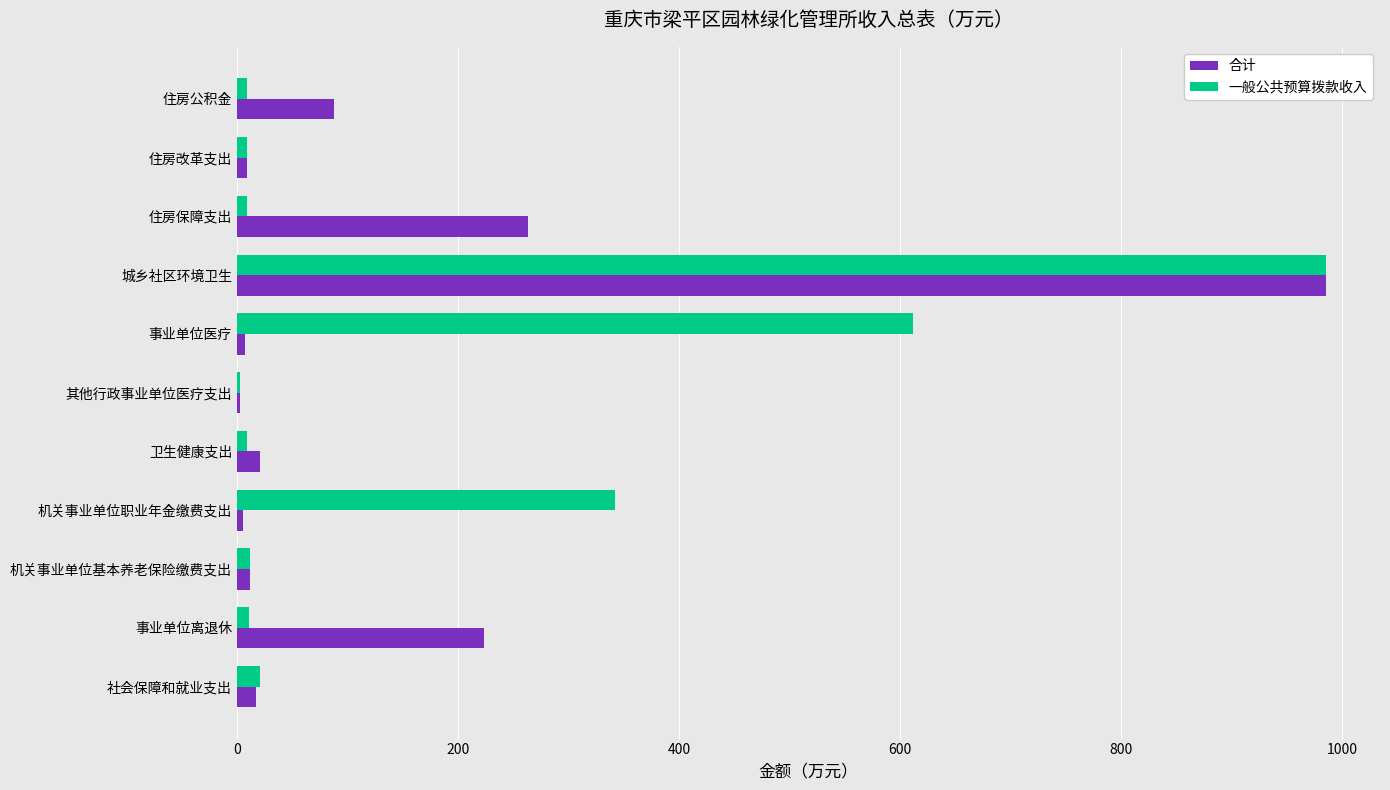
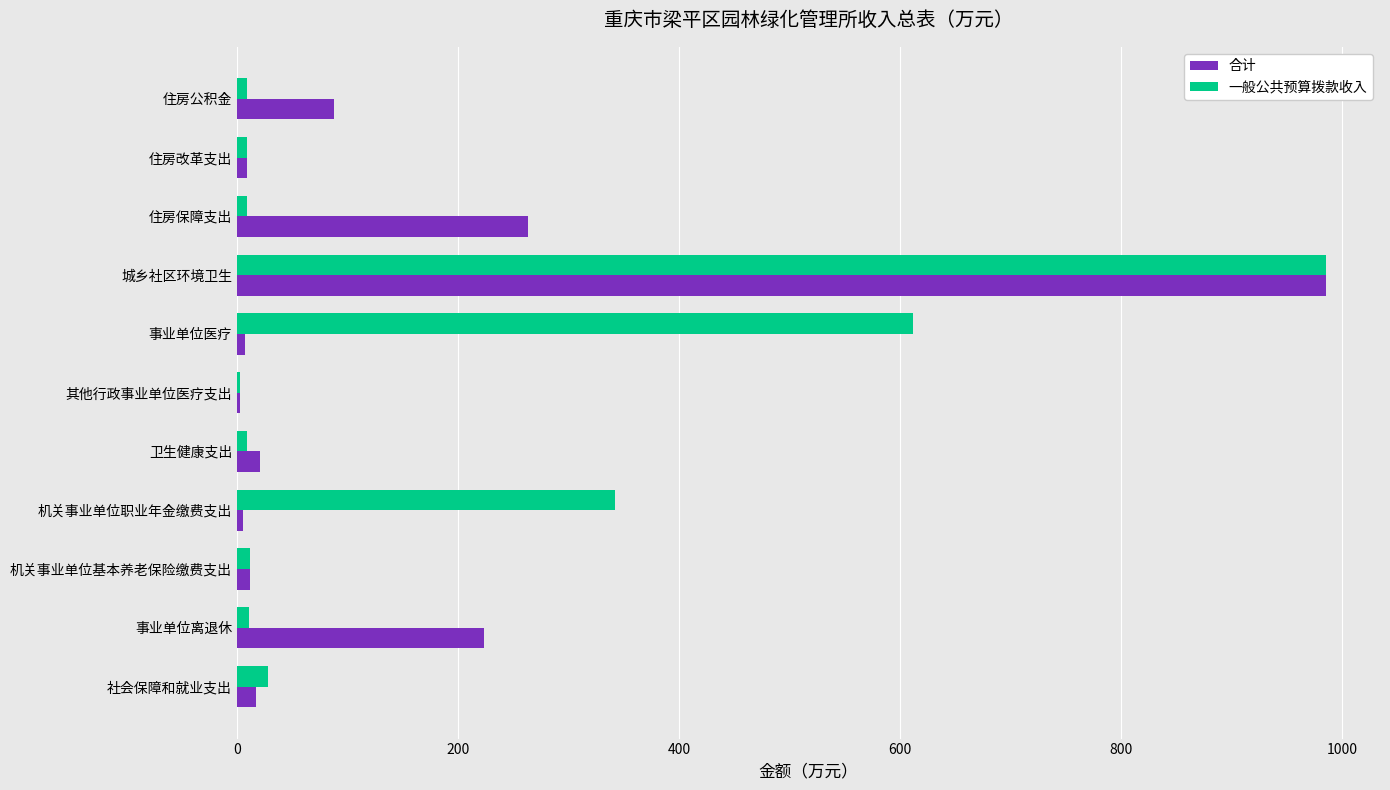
一般公共预算拨款收入, 社会保障和就业支出: 21 -> 28
